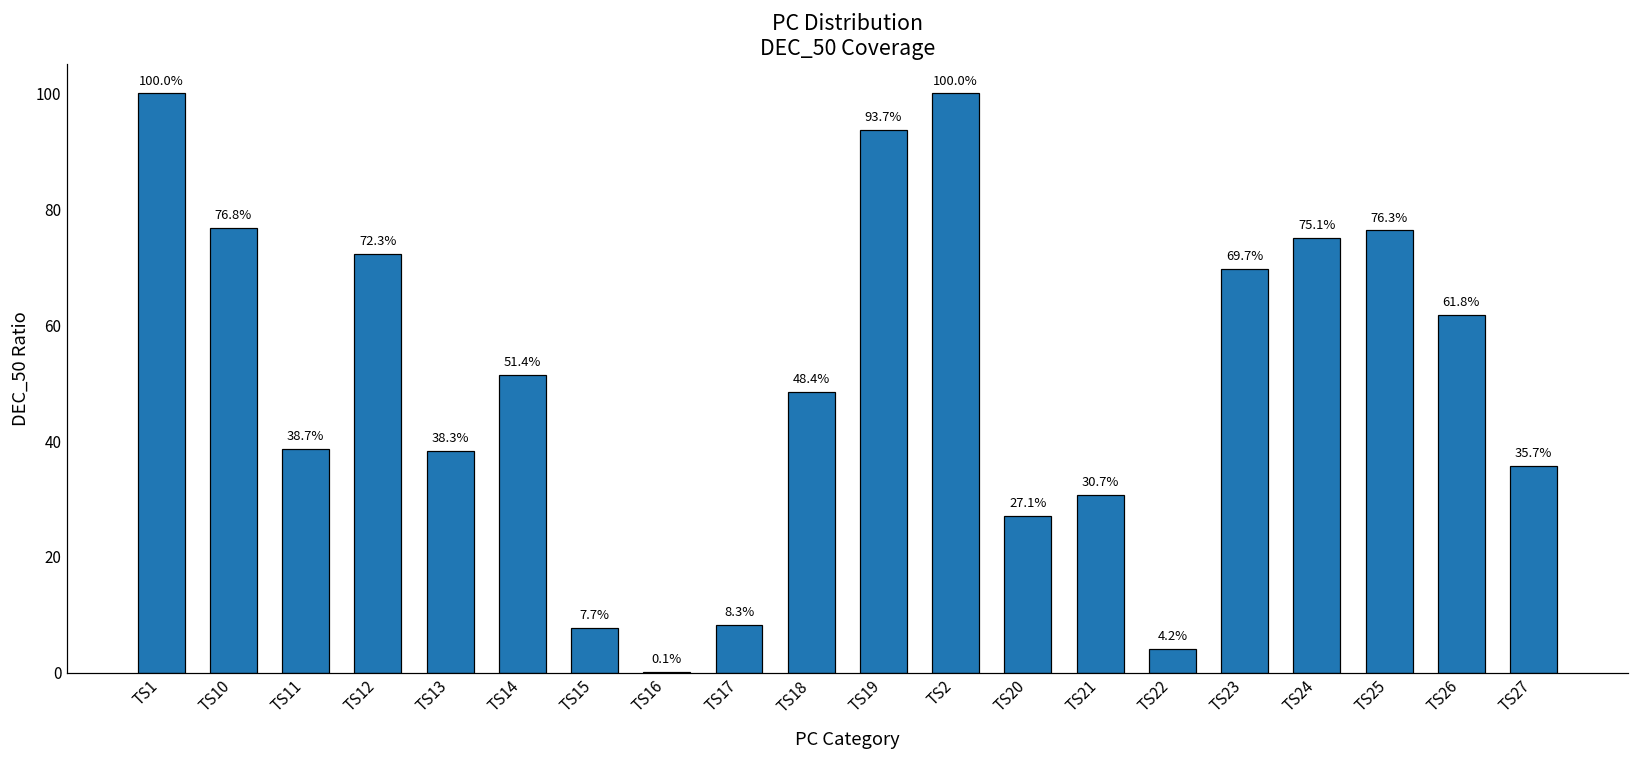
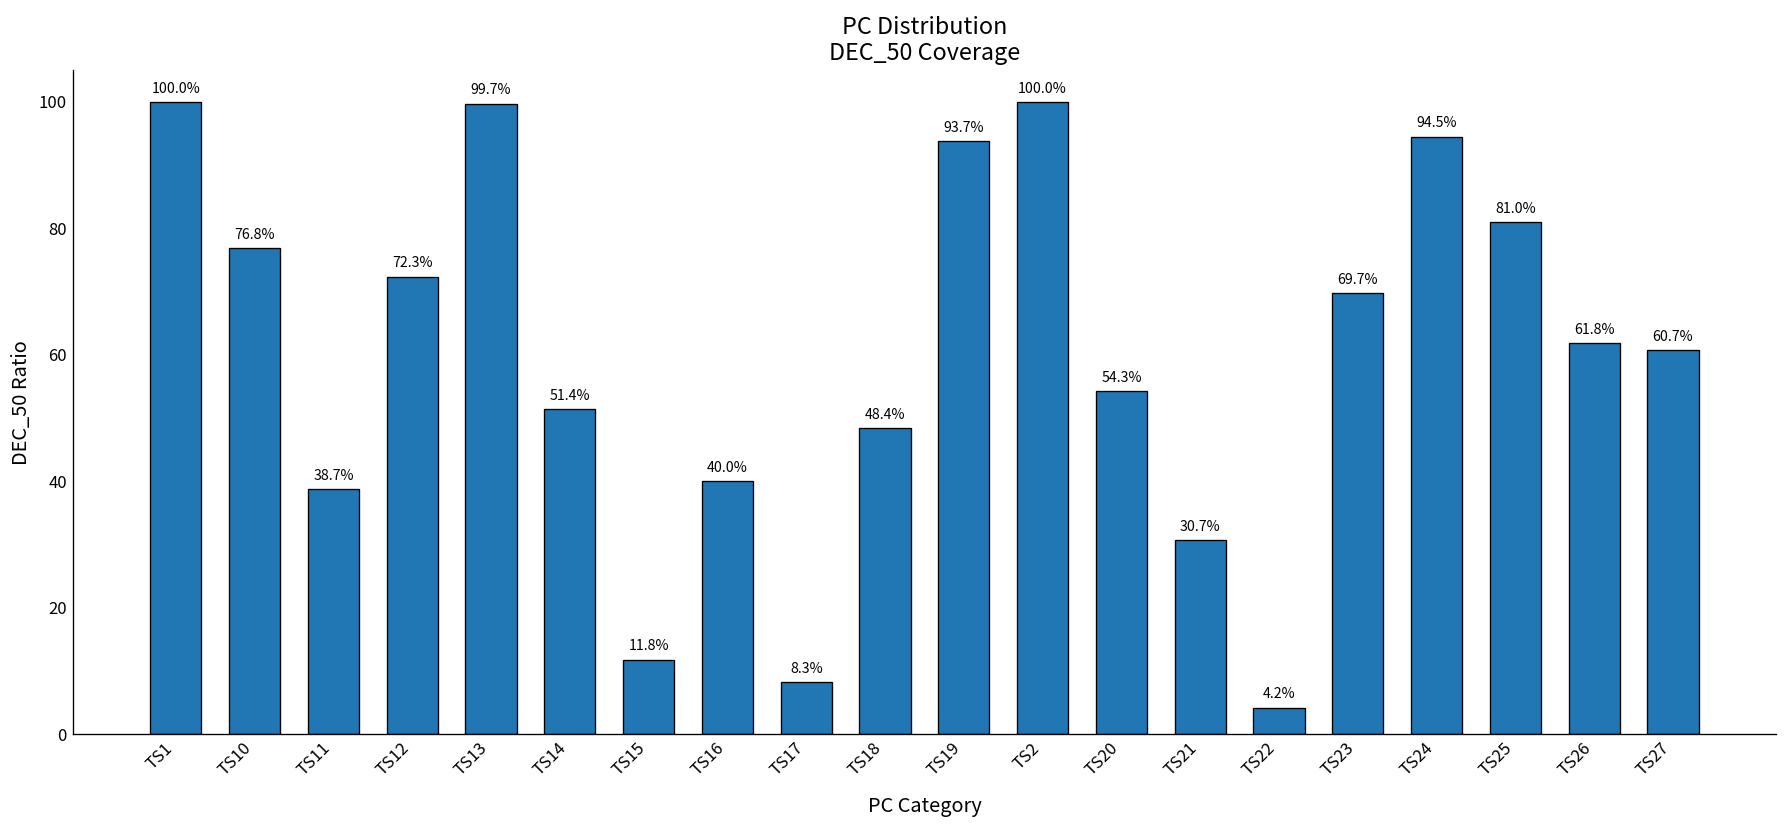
TS13: 38.3% -> 99.7%
TS15: 7.7% -> 11.8%
TS16: 0.1% -> 40.0%
TS20: 27.1% -> 54.3%
TS24: 75.1% -> 94.5%
TS25: 76.3% -> 81.0%
TS27: 35.7% -> 60.7%
